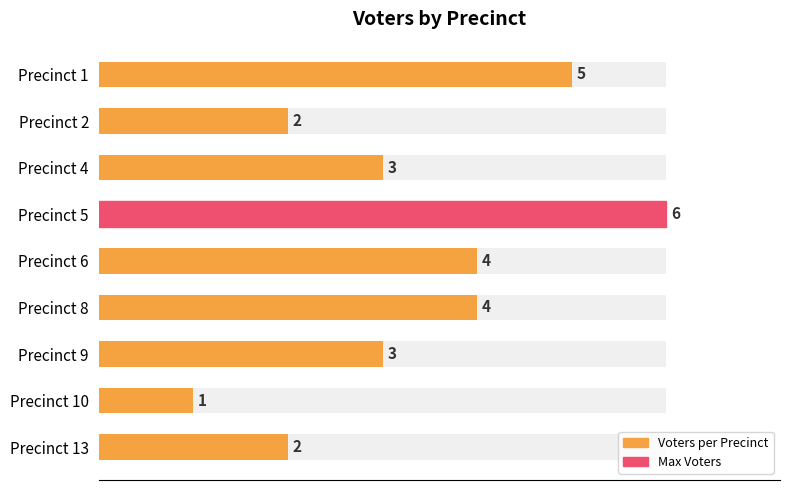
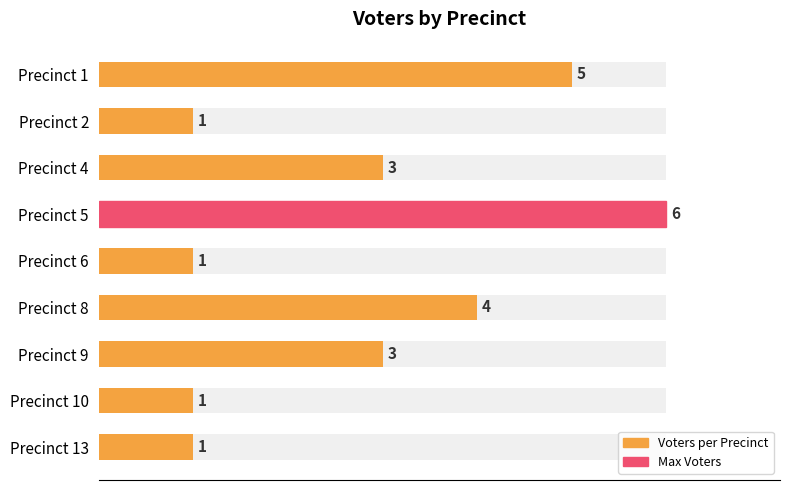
Voters per Precinct, Precinct 2: 2 -> 1
Voters per Precinct, Precinct 6: 4 -> 1
Voters per Precinct, Precinct 13: 2 -> 1
